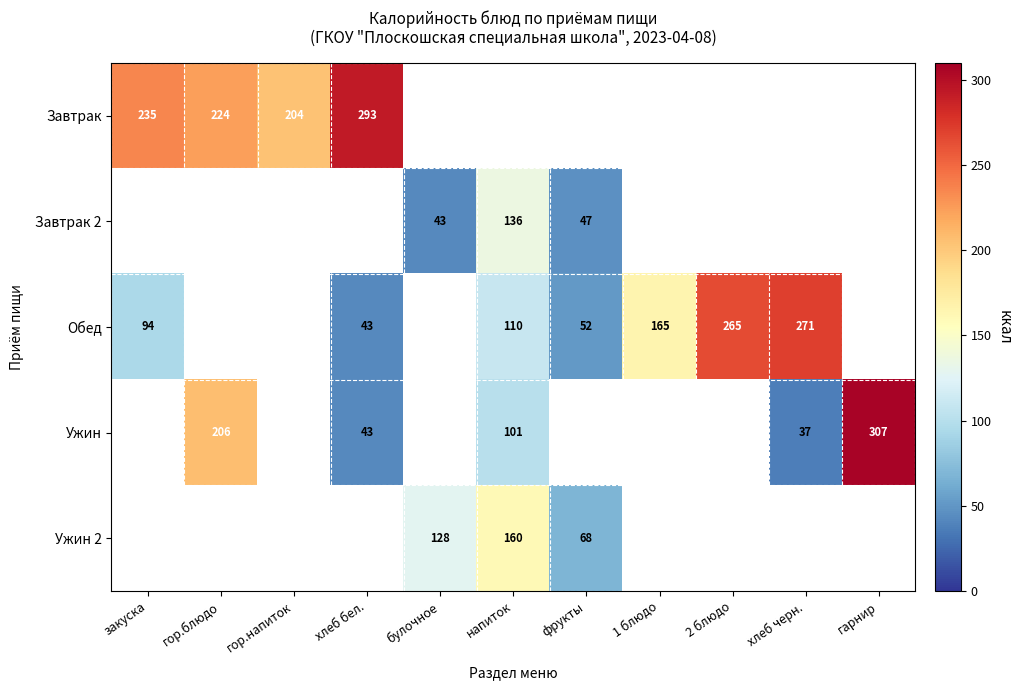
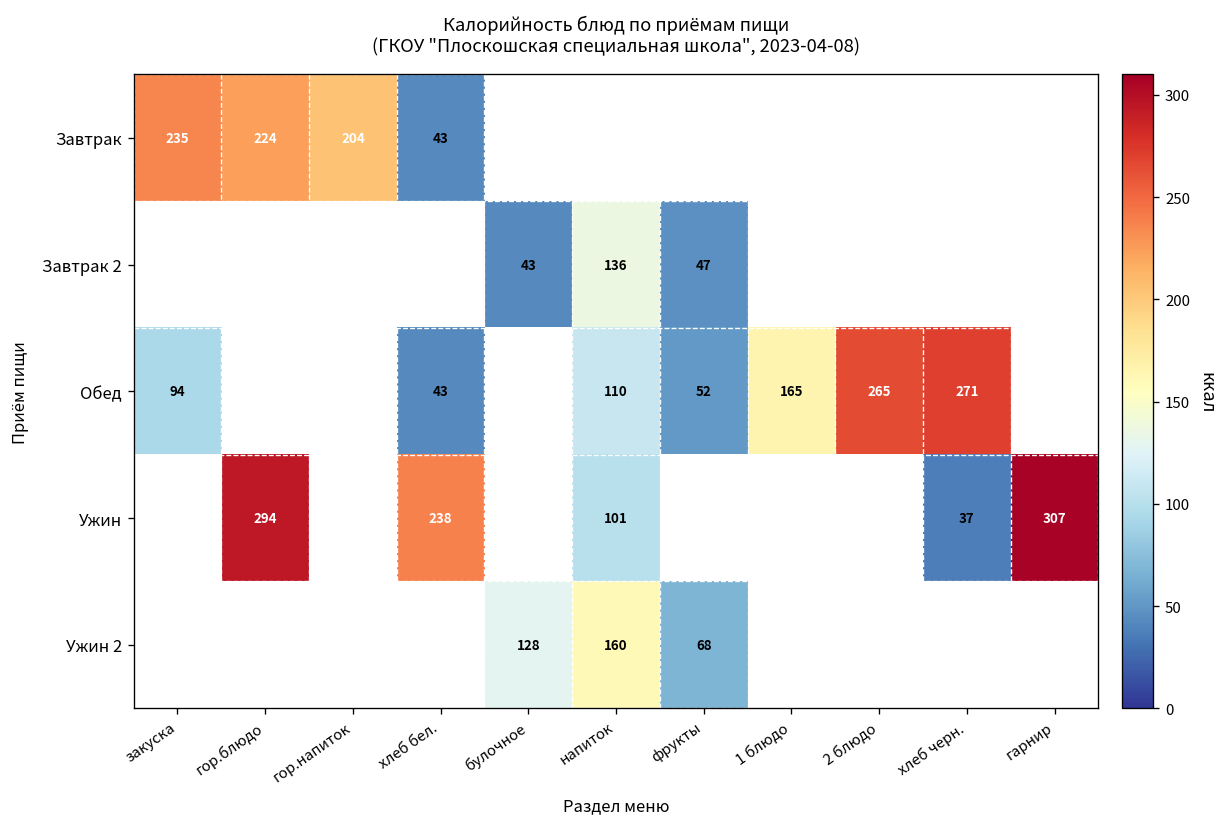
Завтрак, хлеб бел.: 293 -> 43
Ужин, гор.блюдо: 206 -> 294
Ужин, хлеб бел.: 43 -> 238
